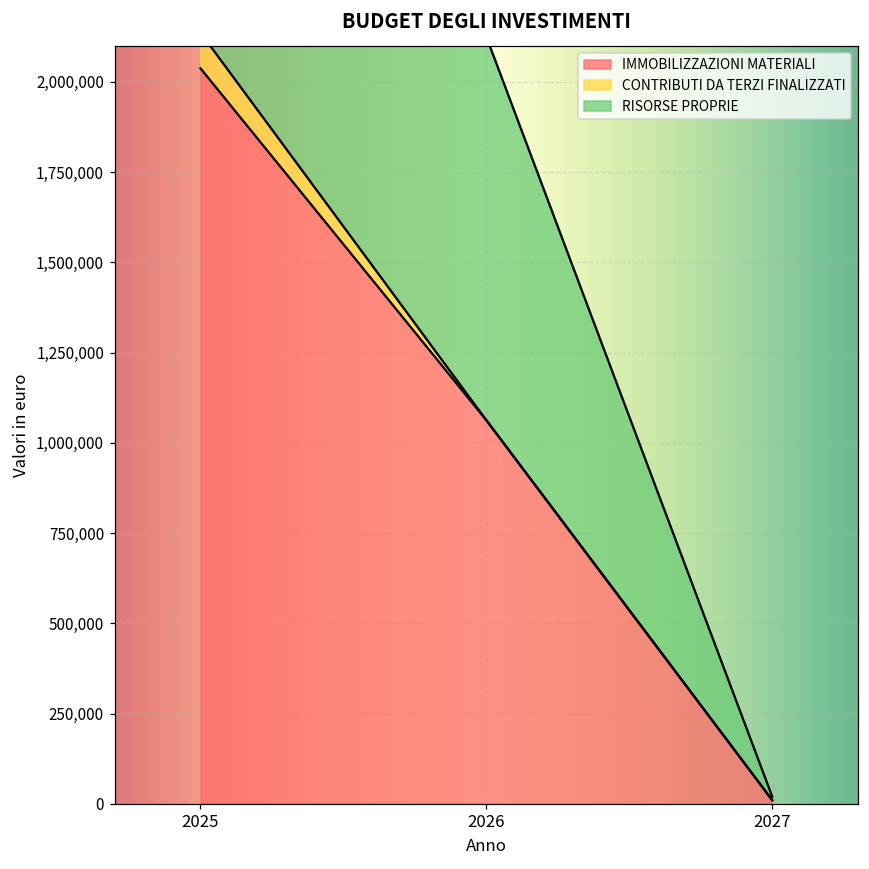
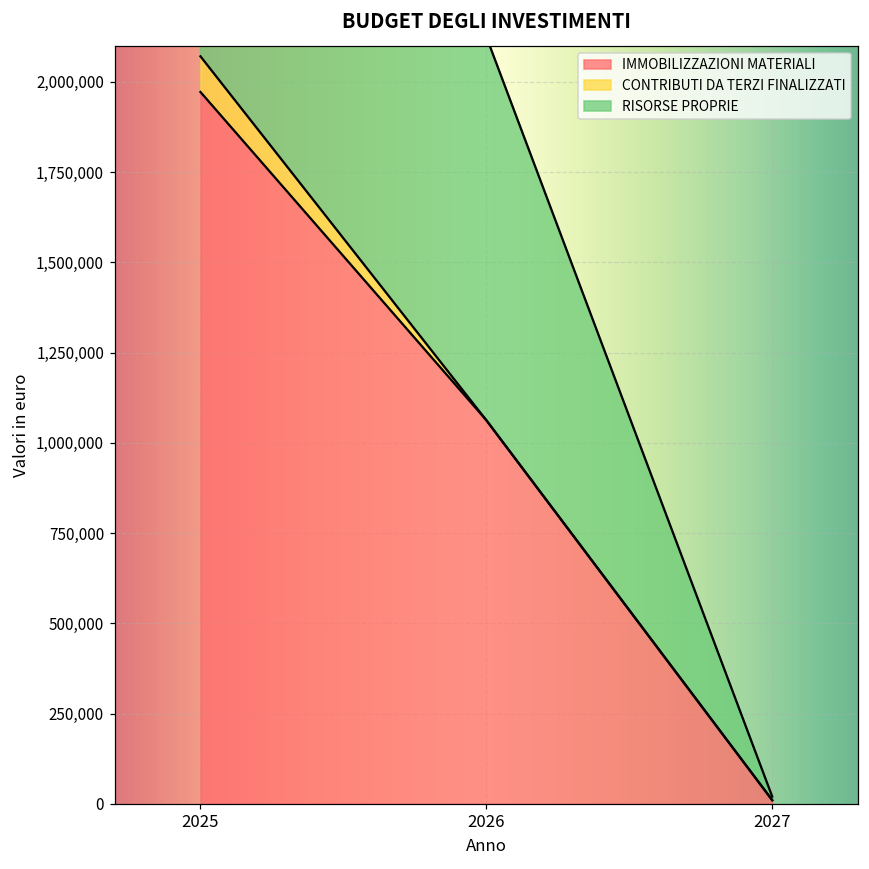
IMMOBILIZZAZIONI MATERIALI, 2025: 2,040,000 -> 1,970,000
